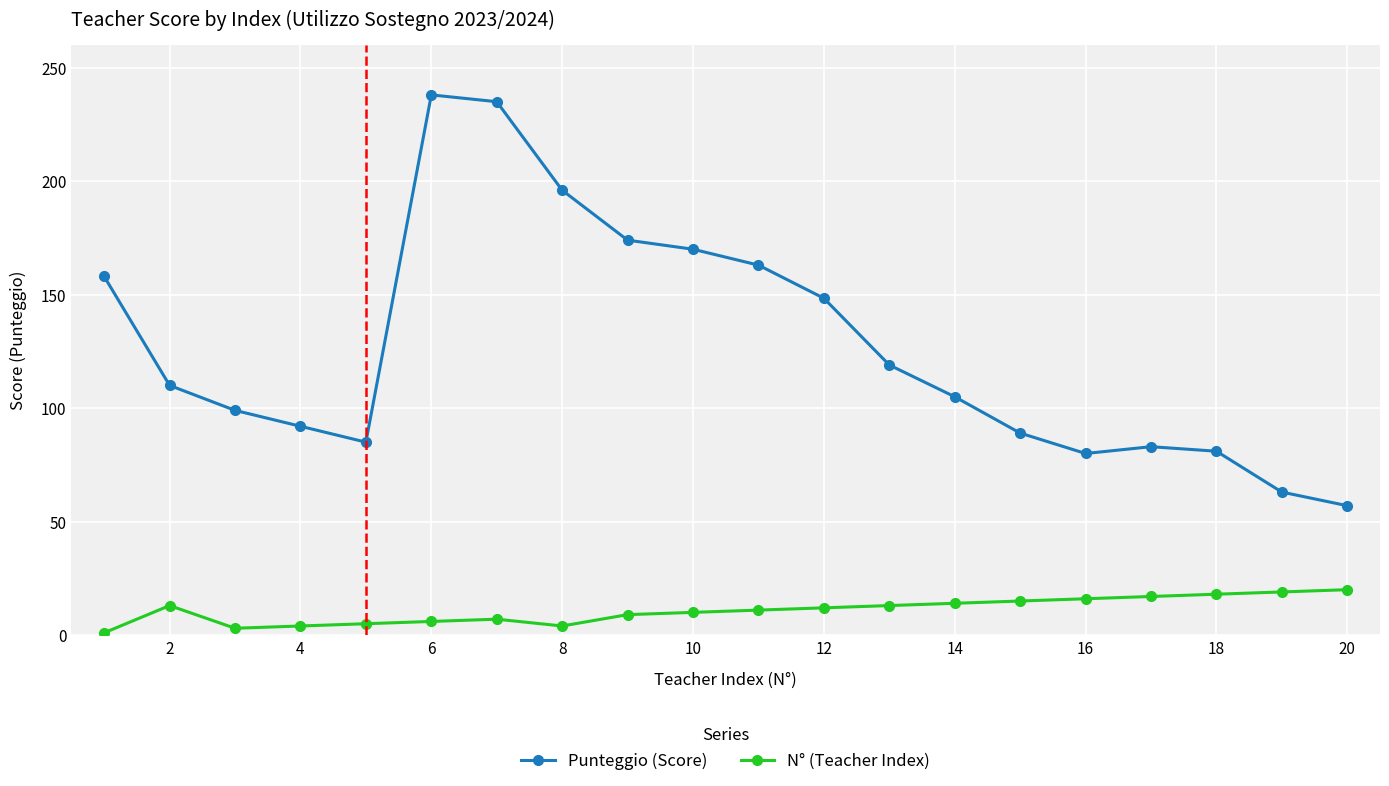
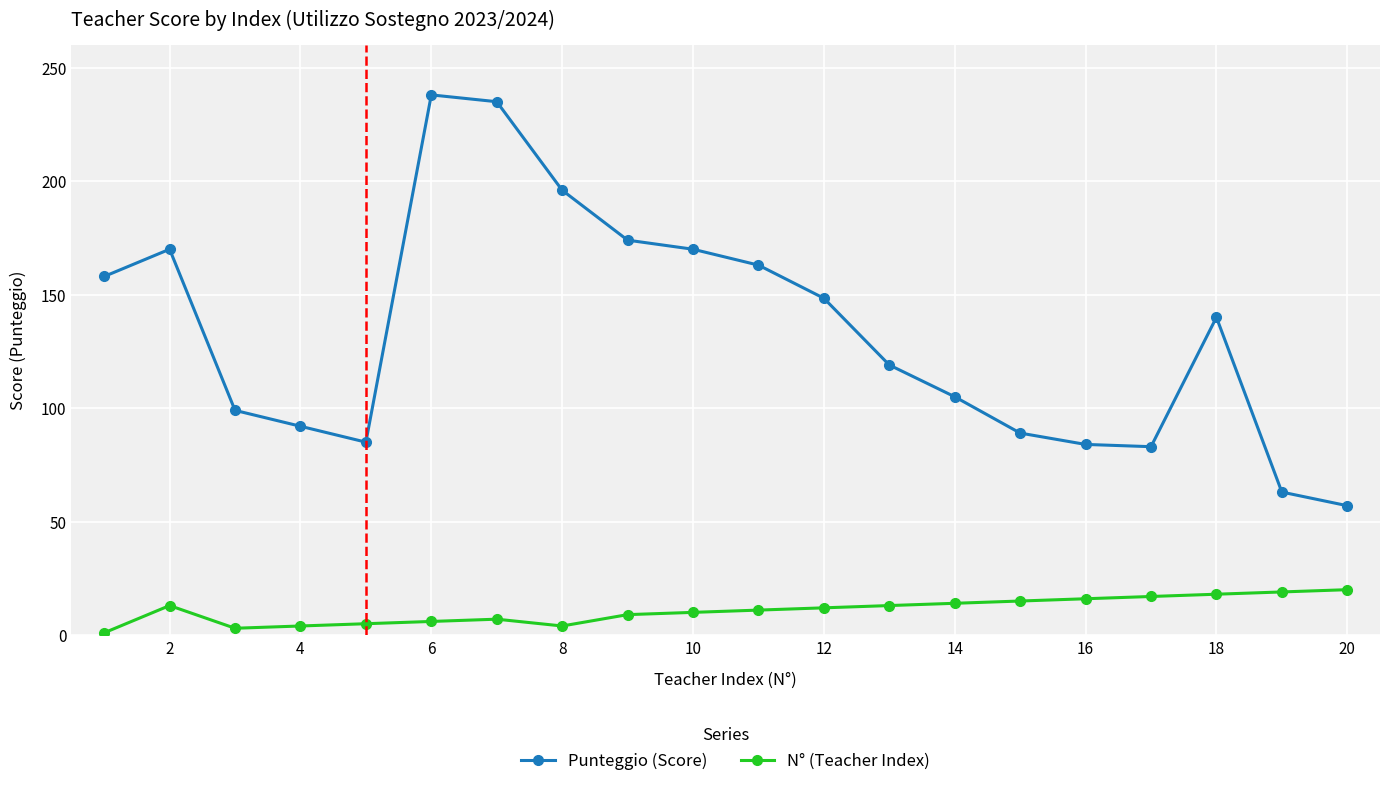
Punteggio (Score), 2: 110 -> 170
Punteggio (Score), 16: 80 -> 84
Punteggio (Score), 18: 81 -> 140
